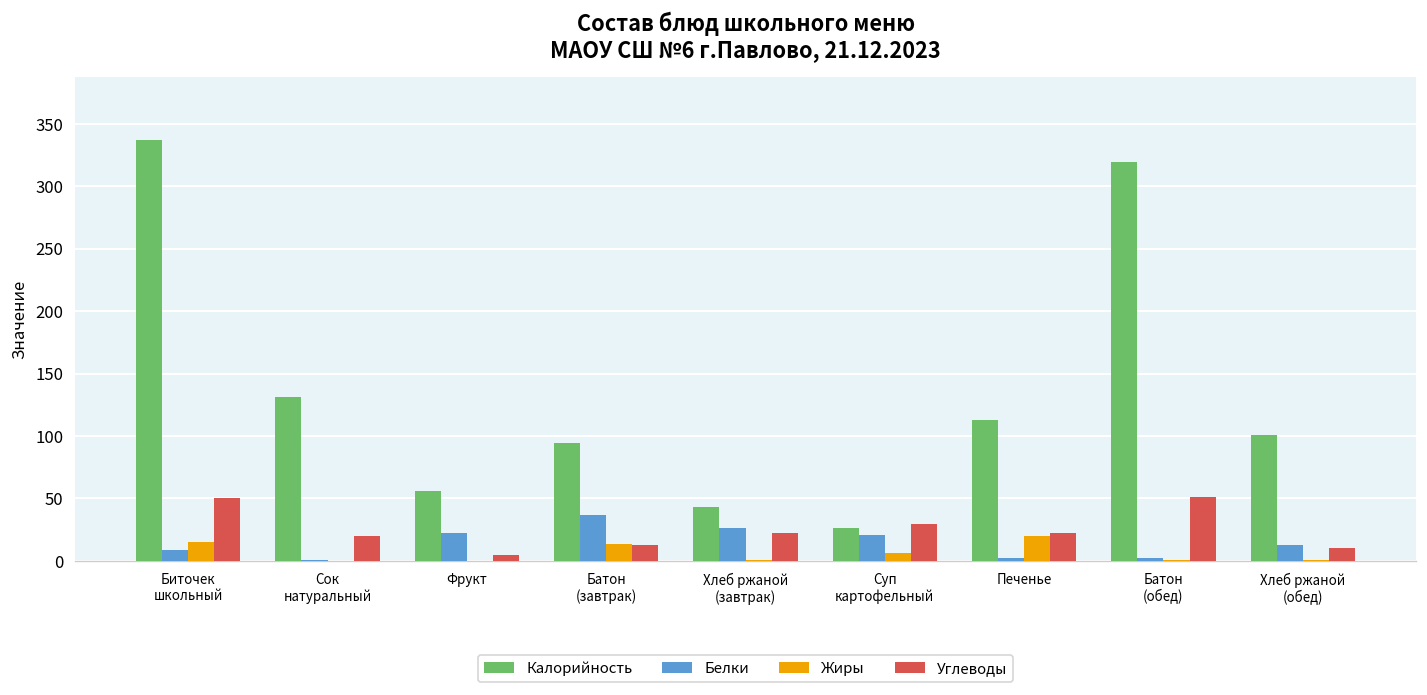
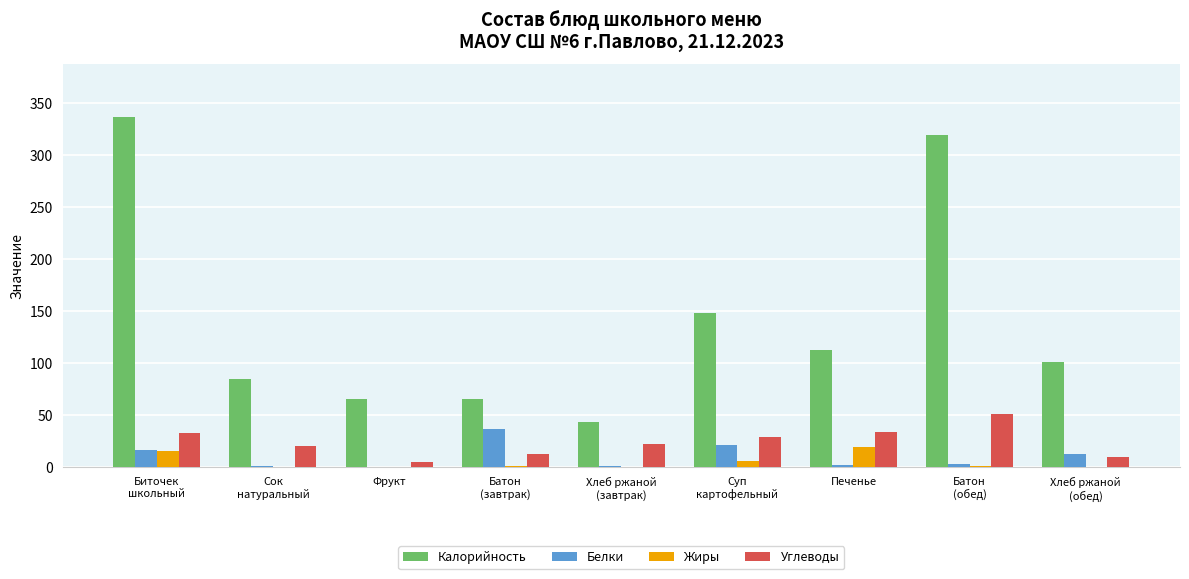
Белки, Биточек школьный: 8 -> 16
Углеводы, Биточек школьный: 51 -> 33
Калорийность, Сок натуральный: 131 -> 84
Калорийность, Фрукт: 56 -> 66
Белки, Фрукт: 23 -> 1
Калорийность, Батон (завтрак): 94 -> 66
Жиры, Батон (завтрак): 13 -> 1
Белки, Хлеб ржаной (завтрак): 26 -> 2
Калорийность, Суп картофельный: 27 -> 149
Углеводы, Печенье: 23 -> 34
